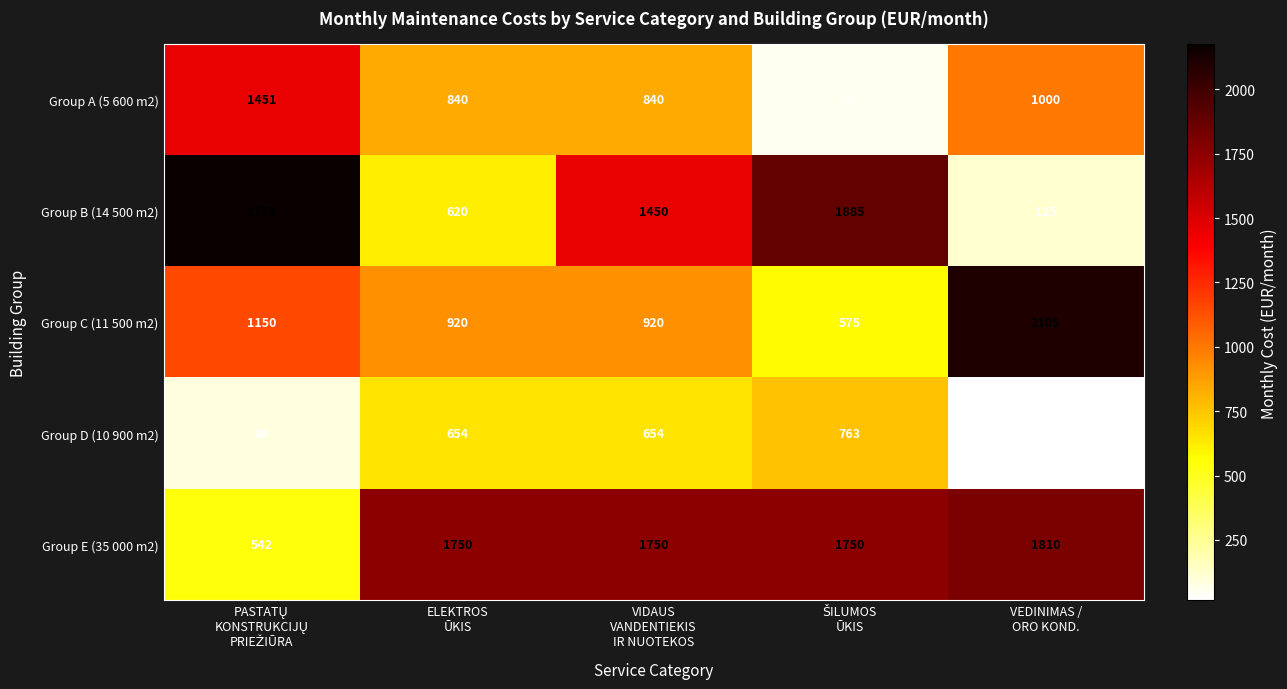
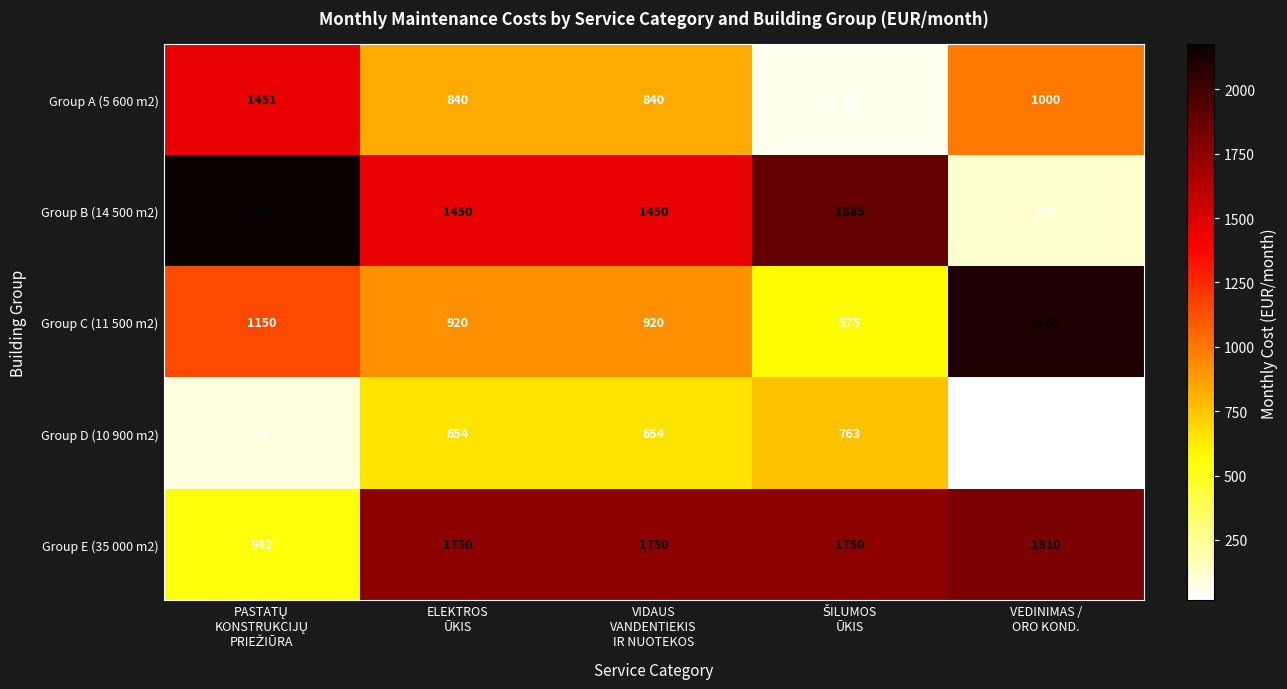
Group B (14 500 m2), ELEKTROS ŪKIS: 620 -> 1450
